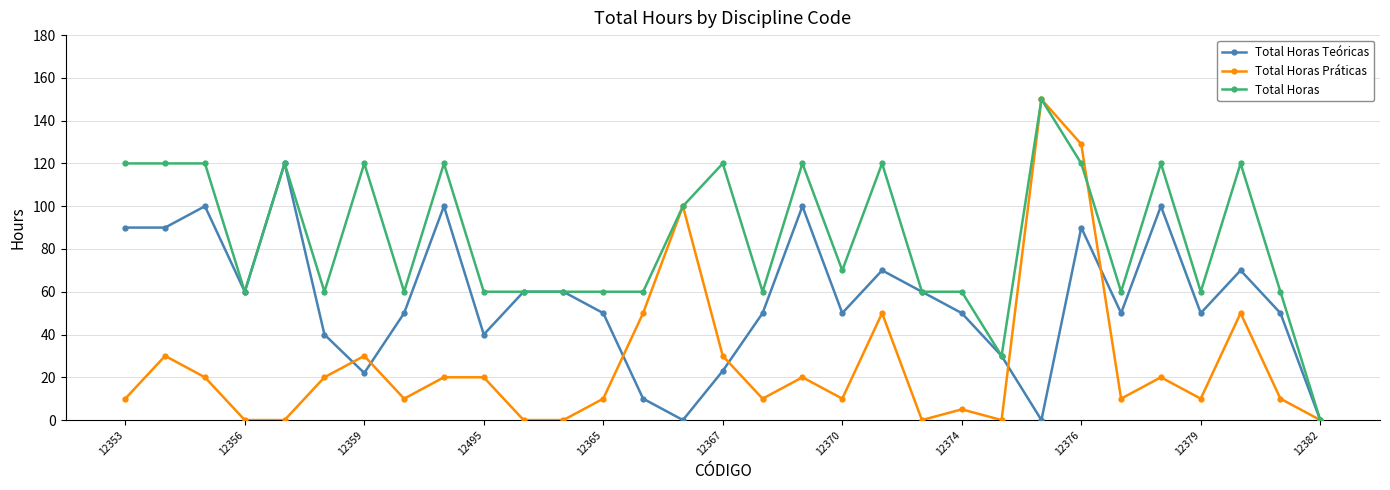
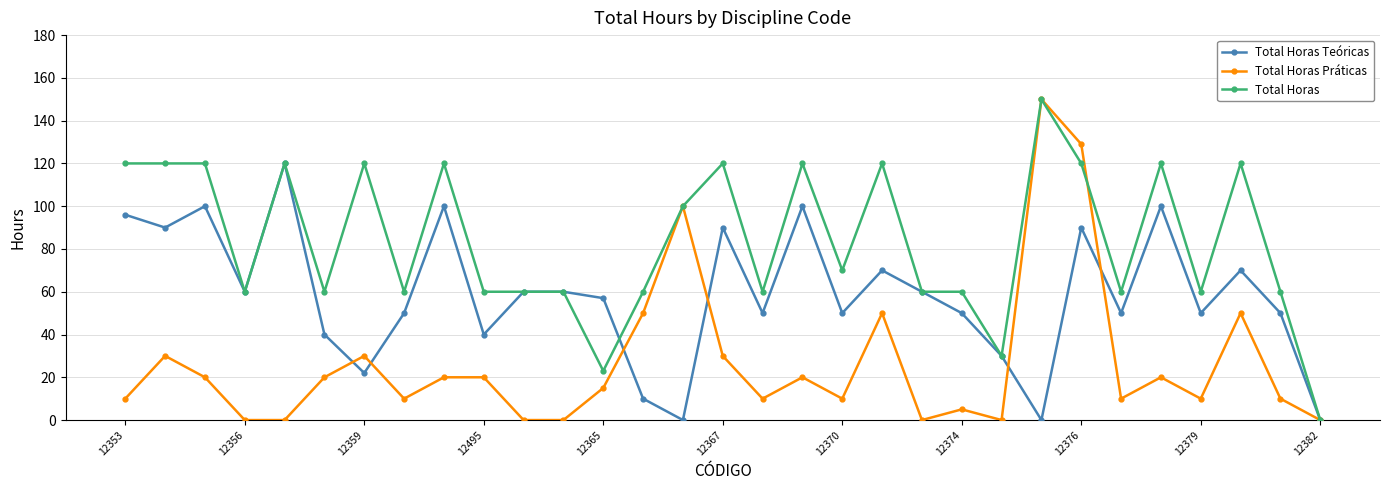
Total Horas Teóricas, 12353: 90 -> 96
Total Horas Teóricas, 12365: 50 -> 57
Total Horas Práticas, 12365: 10 -> 15
Total Horas, 12365: 60 -> 23
Total Horas Teóricas, 12367: 23 -> 90
